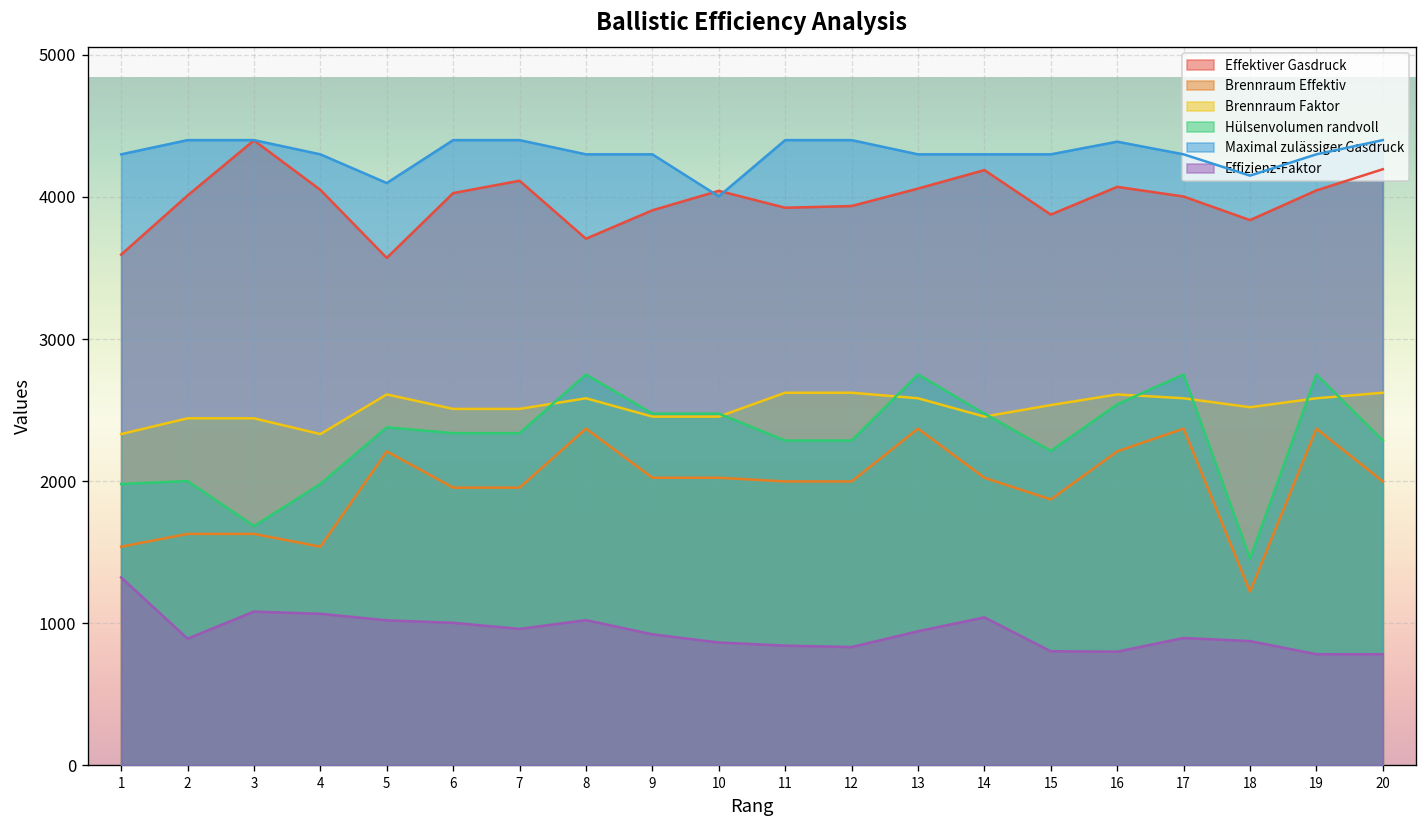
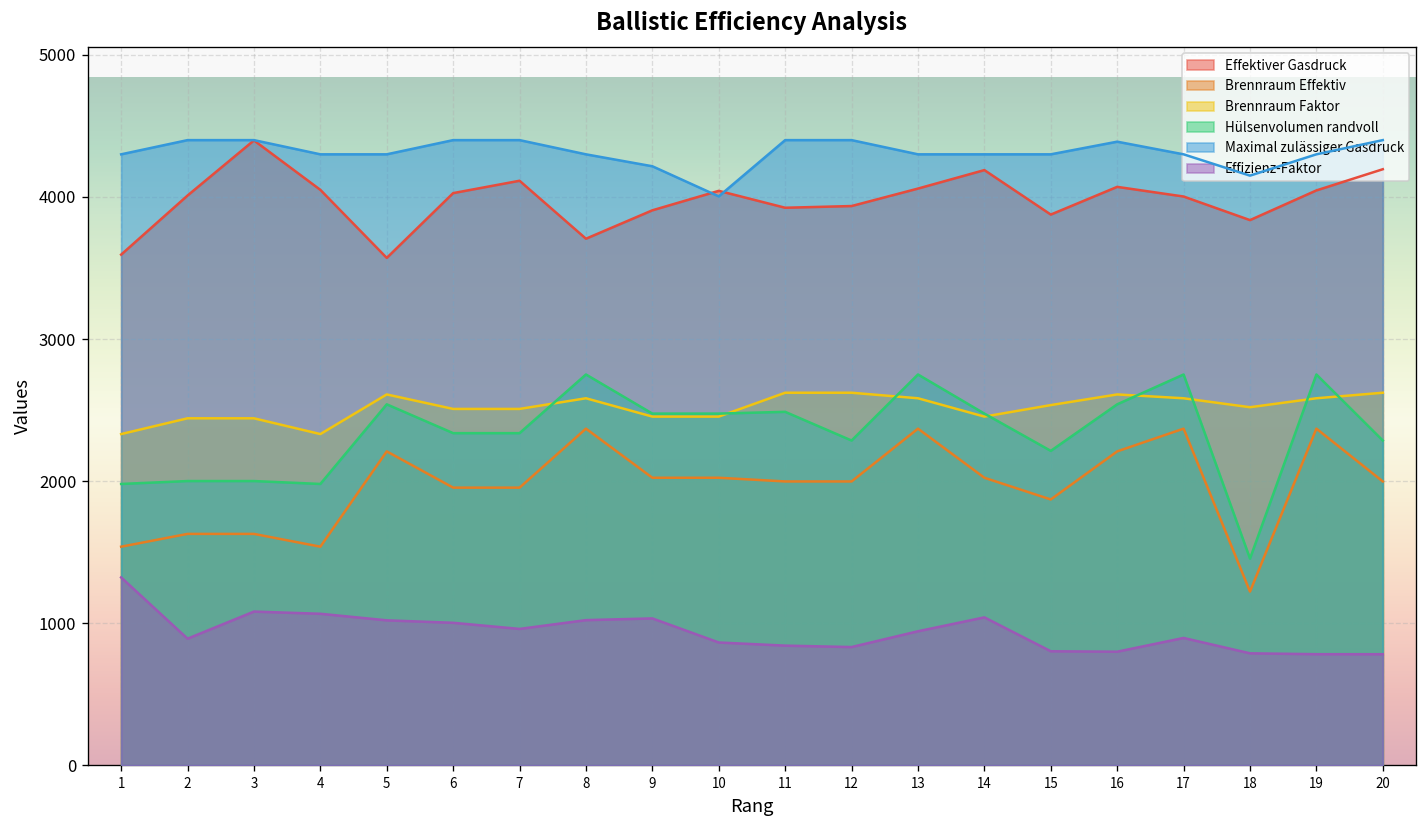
Hülsenvolumen randvoll, 3: 1680 -> 2000
Hülsenvolumen randvoll, 5: 2380 -> 2540
Maximal zulässiger Gasdruck, 5: 4100 -> 4300
Maximal zulässiger Gasdruck, 9: 4300 -> 4220
Effizienz-Faktor, 9: 920 -> 1030
Hülsenvolumen randvoll, 11: 2290 -> 2490
Effizienz-Faktor, 18: 870 -> 790
